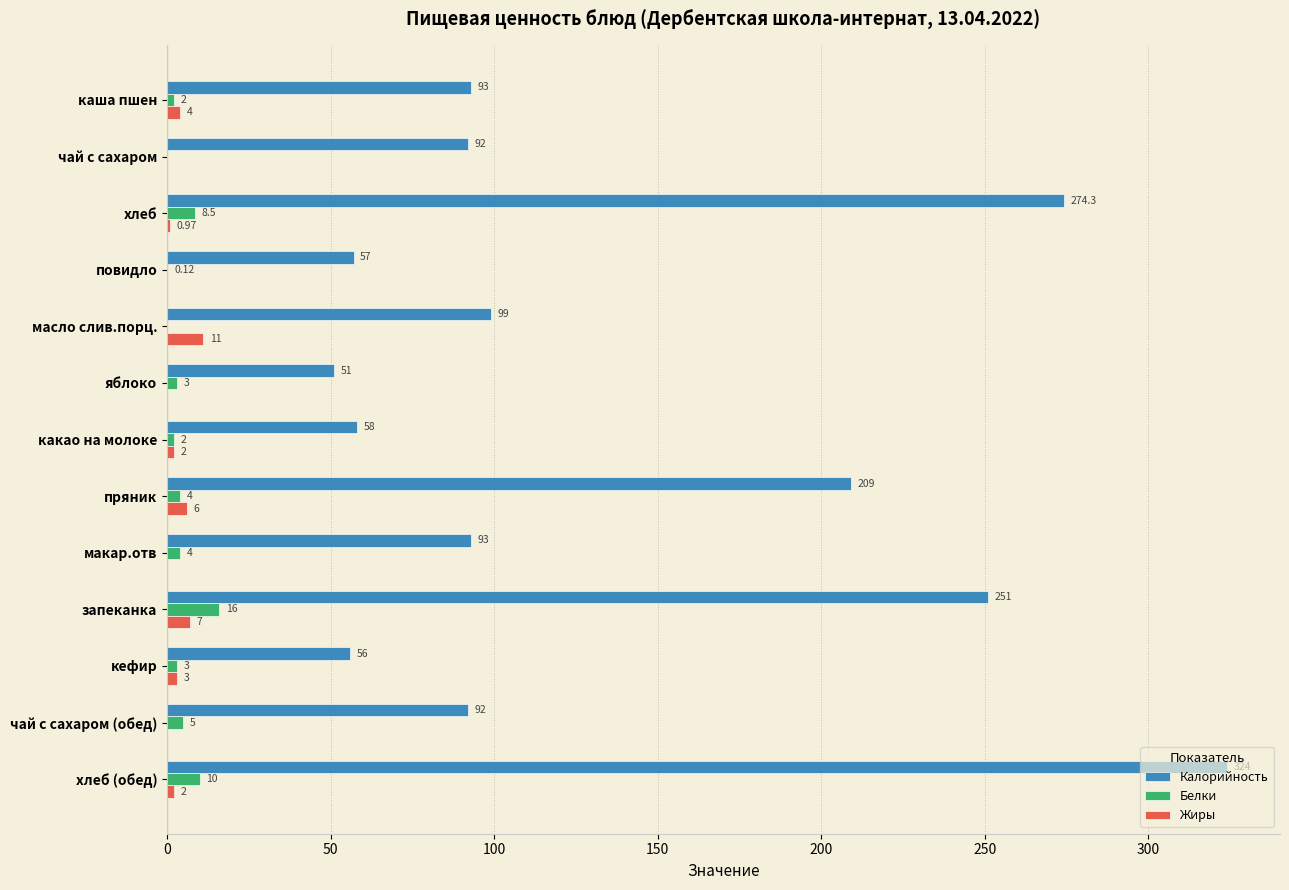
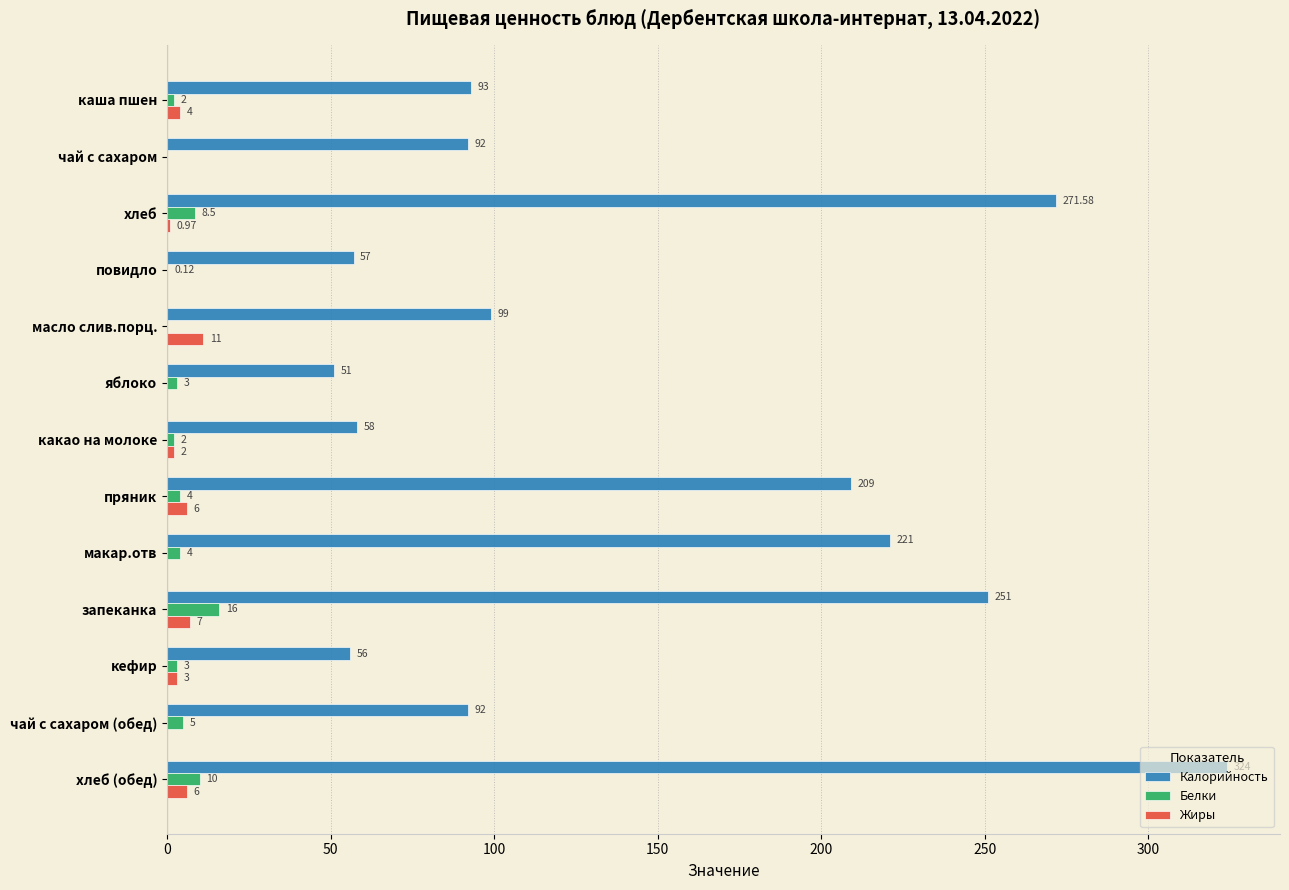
Калорийность, хлеб: 274.3 -> 271.58
Калорийность, макар.отв: 93 -> 221
Жиры, хлеб (обед): 2 -> 6
